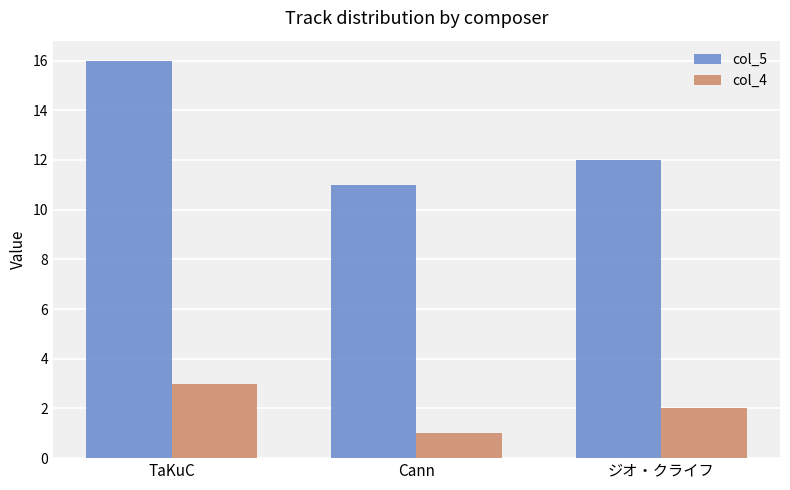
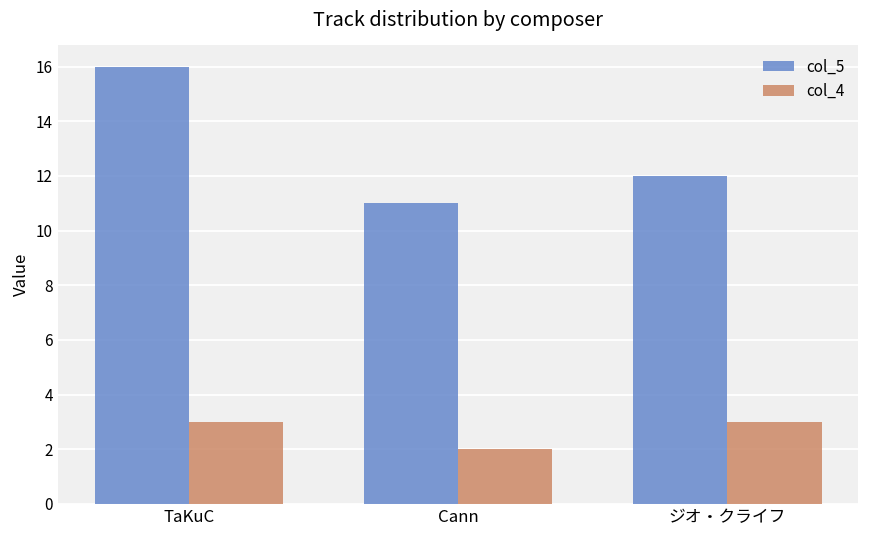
col_4, Cann: 1 -> 2
col_4, ジオ・クライフ: 2 -> 3
